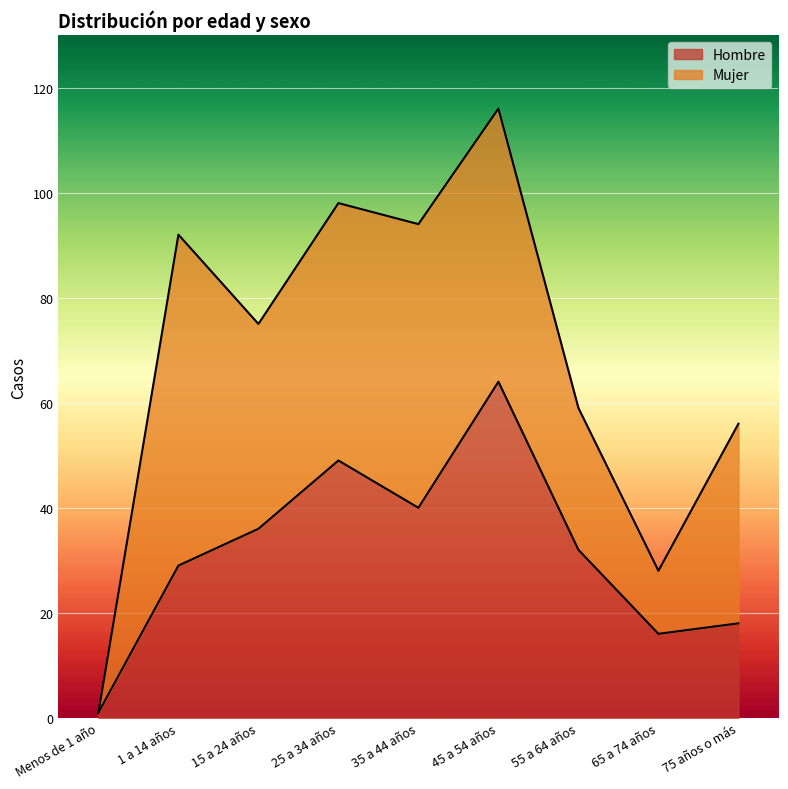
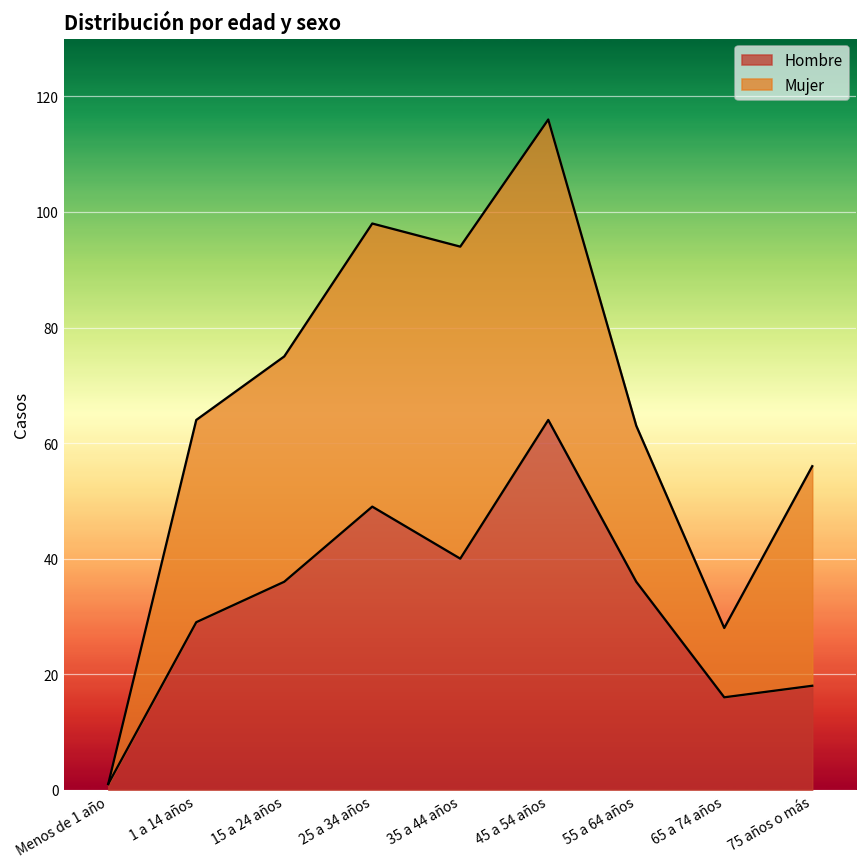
Mujer, 1 a 14 años: 63 -> 35
Hombre, 55 a 64 años: 32 -> 36
